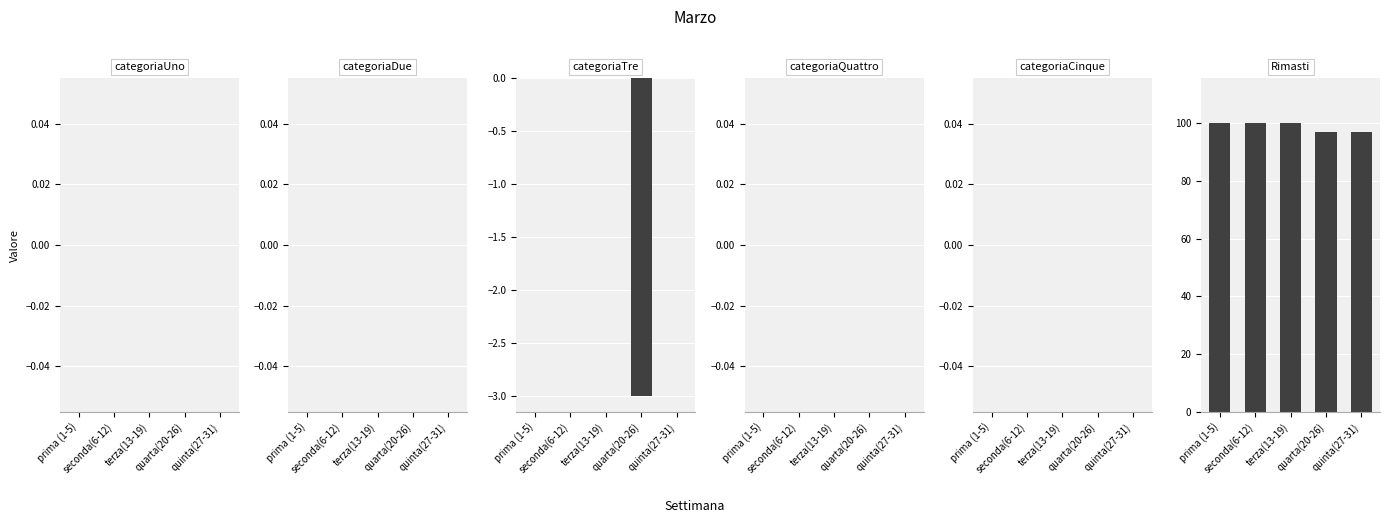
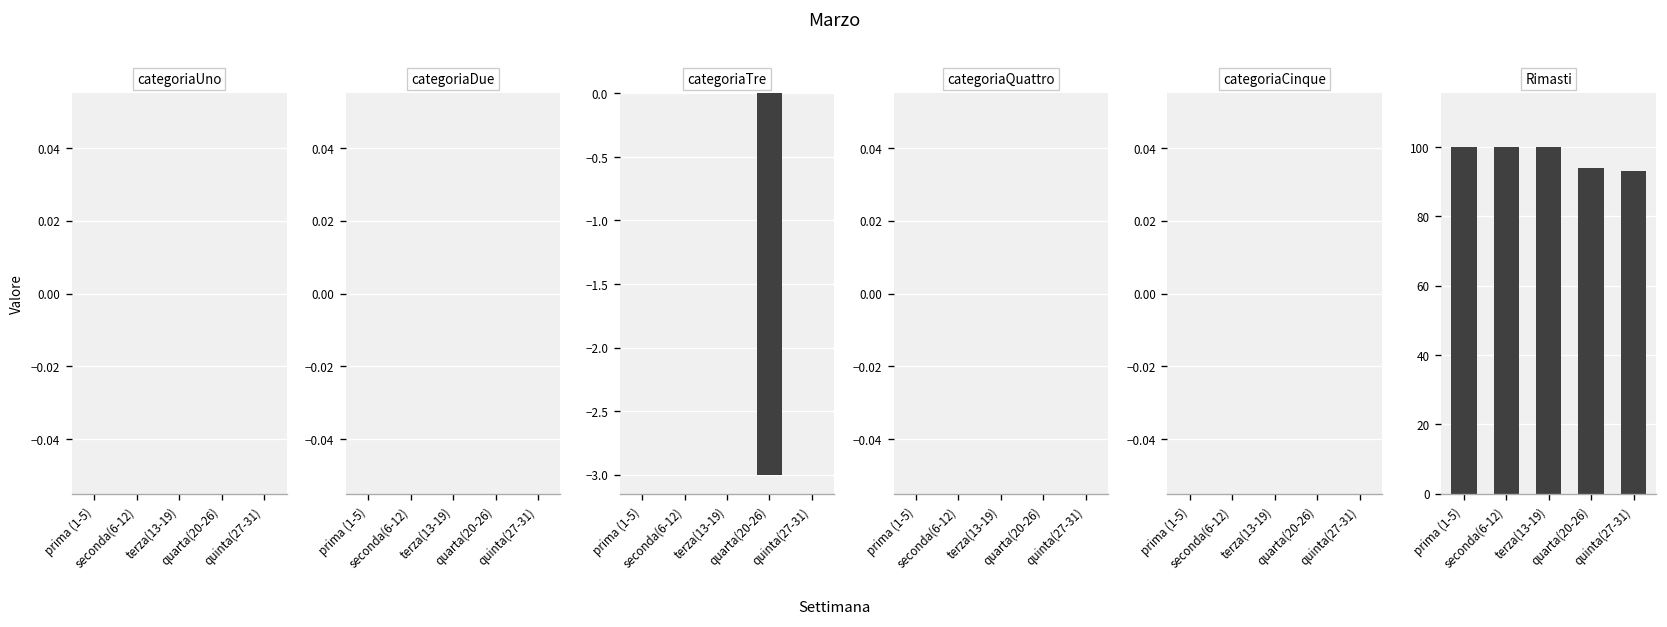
Rimasti, quarta(20-26): 97 -> 94
Rimasti, quinta(27-31): 97 -> 93
